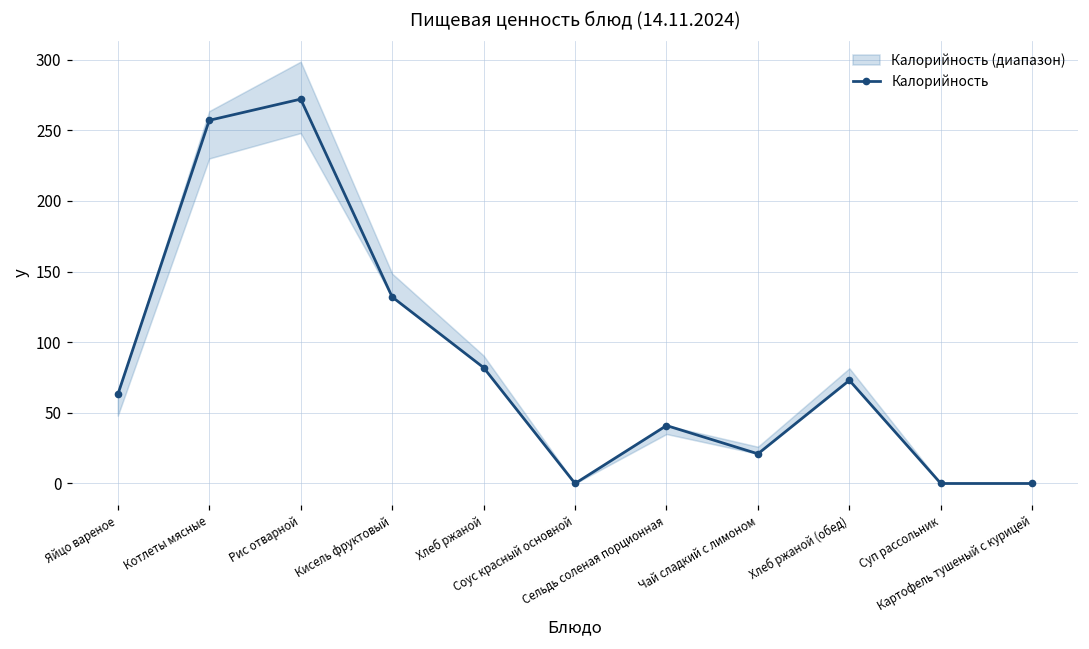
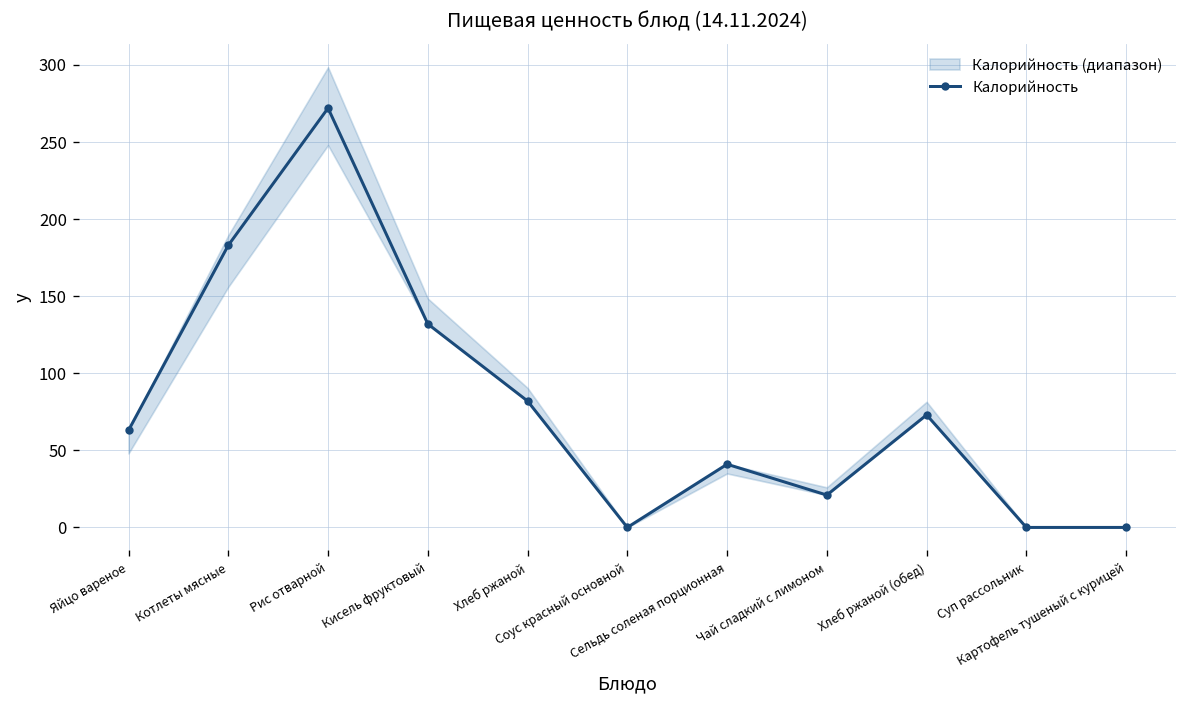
Калорийность, Котлеты мясные: 257 -> 183
